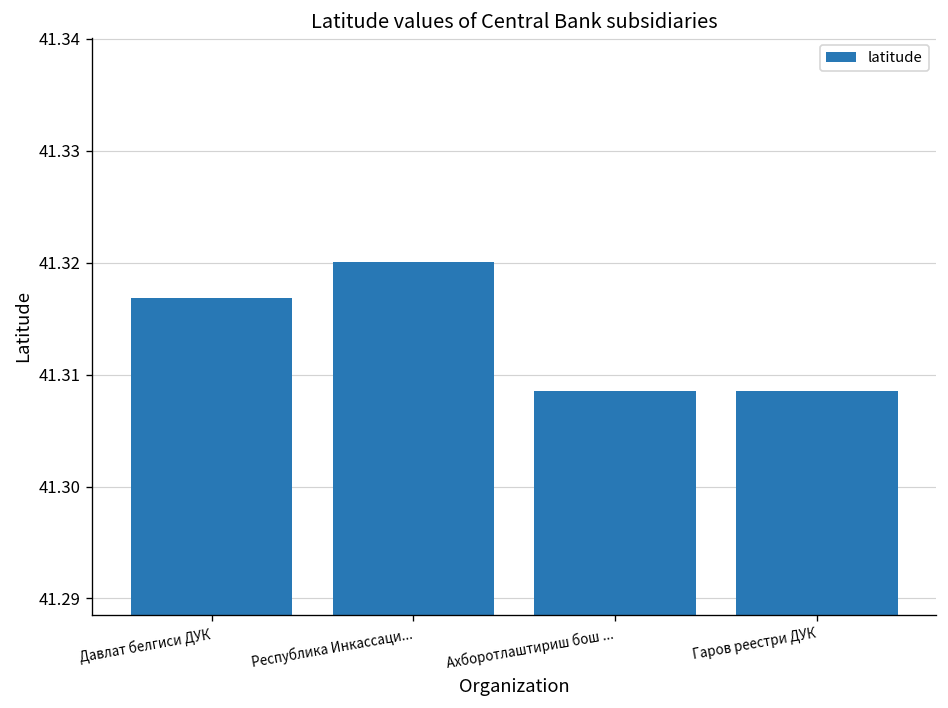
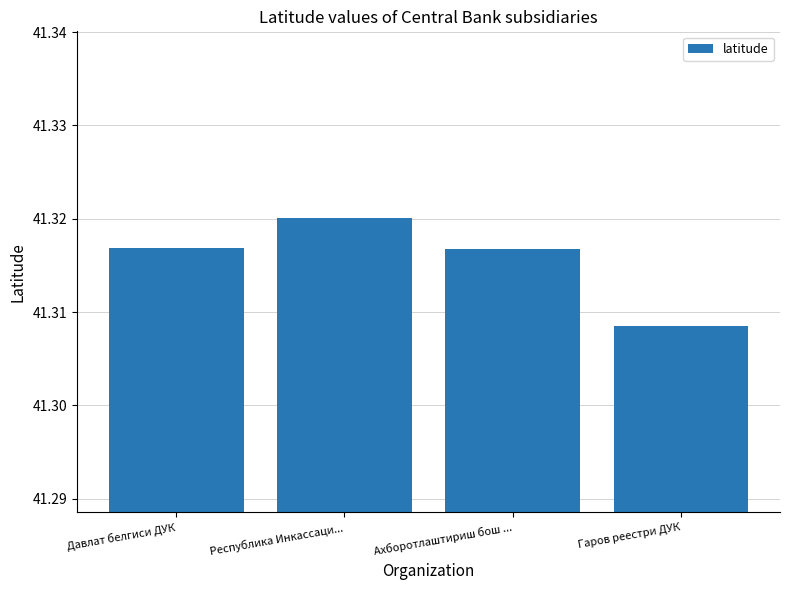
Aхборотлаштириш бош ...: 41.309 -> 41.317
